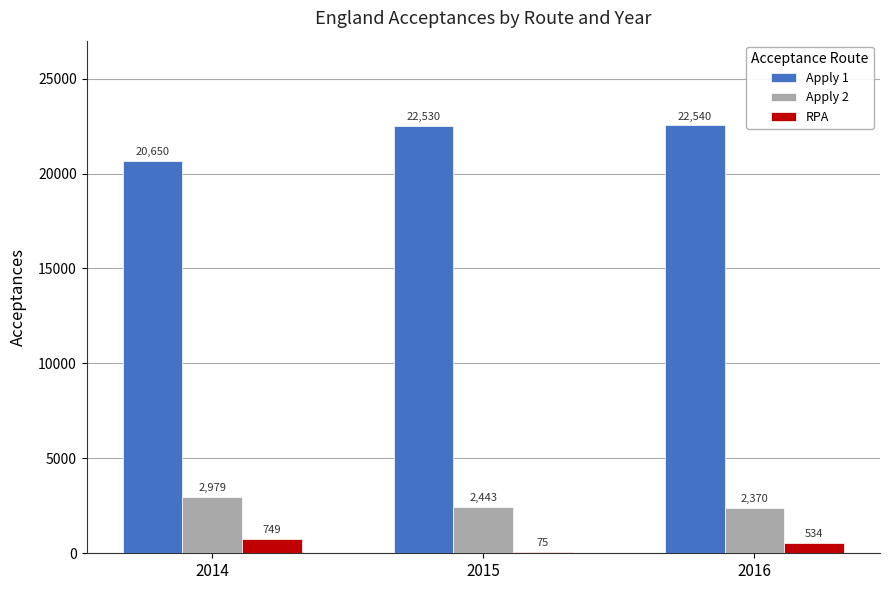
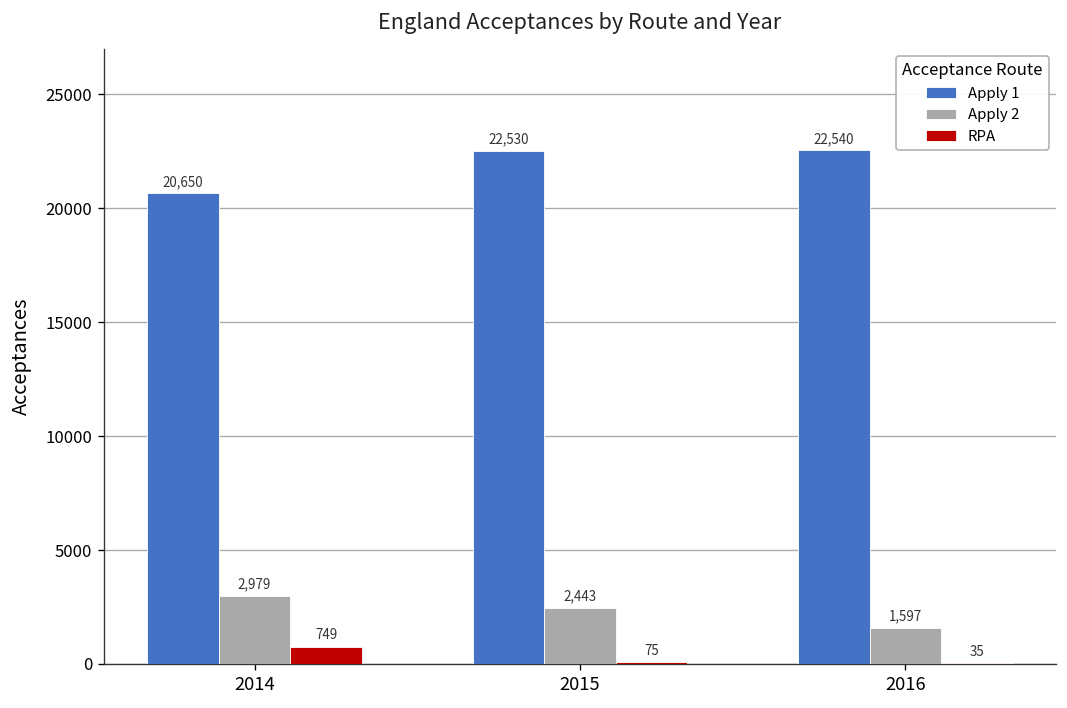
Apply 2, 2016: 2,370 -> 1,597
RPA, 2016: 534 -> 35
